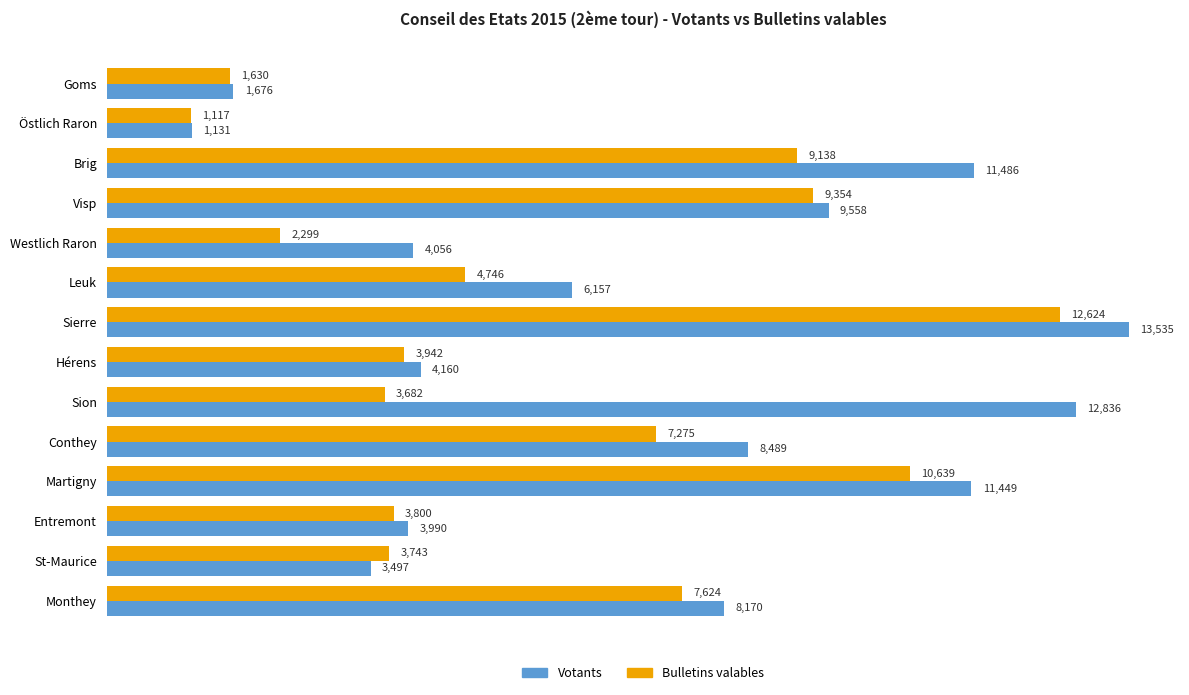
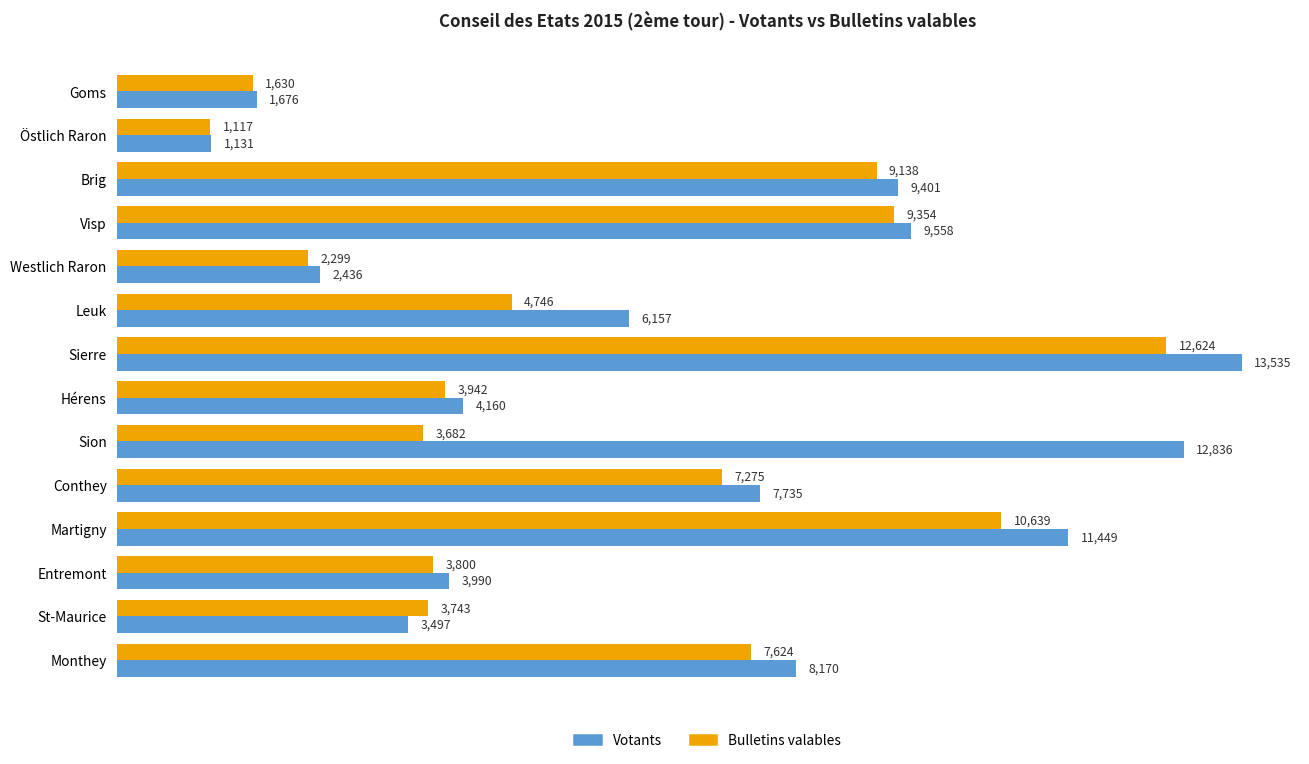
Votants, Brig: 11,486 -> 9,401
Votants, Westlich Raron: 4,056 -> 2,436
Votants, Conthey: 8,489 -> 7,735
